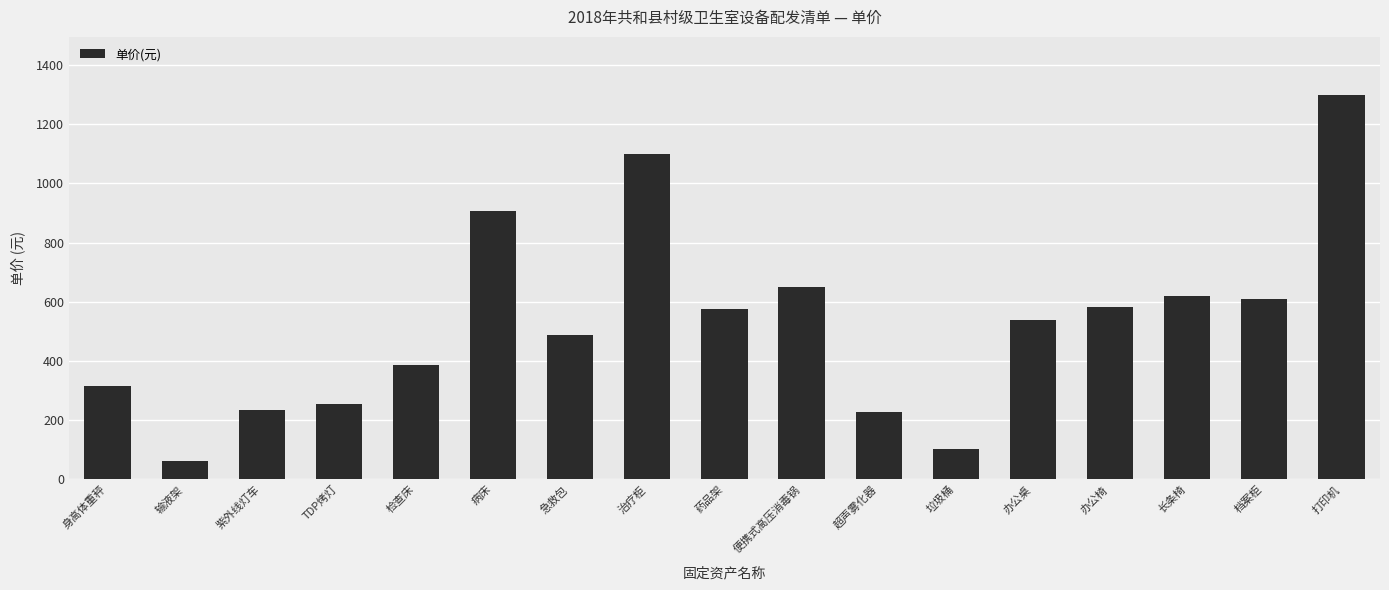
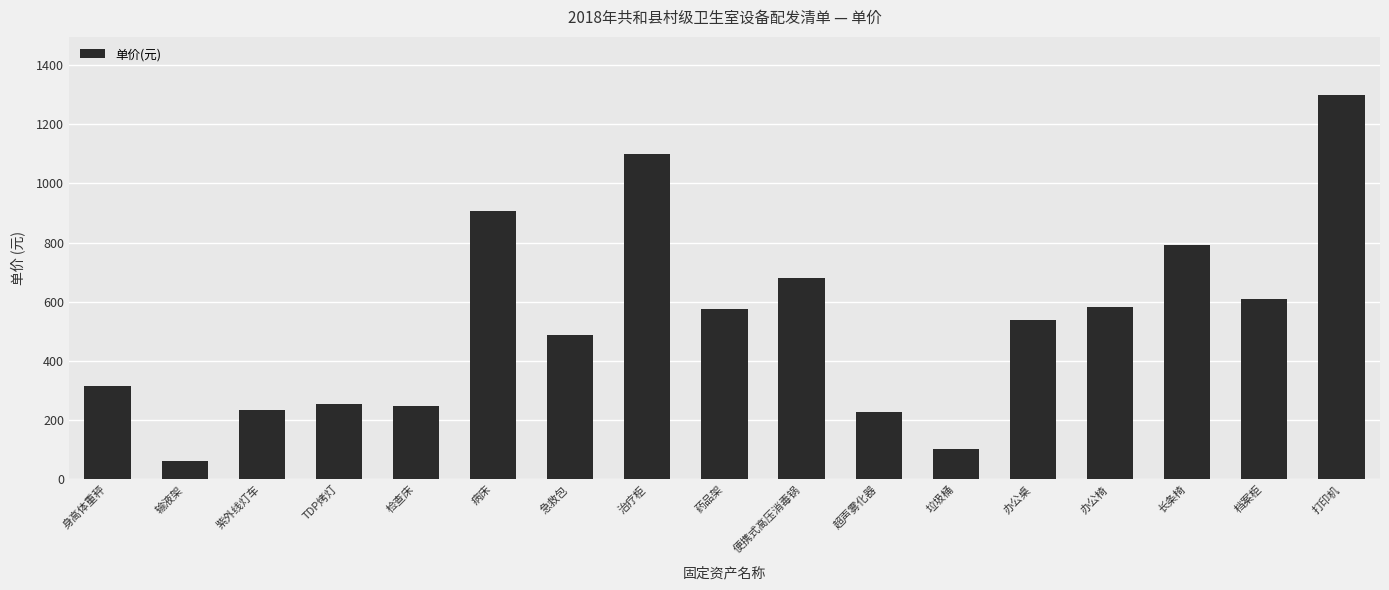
检查床: 380 -> 250
便携式高压消毒锅: 650 -> 680
长条椅: 620 -> 790
